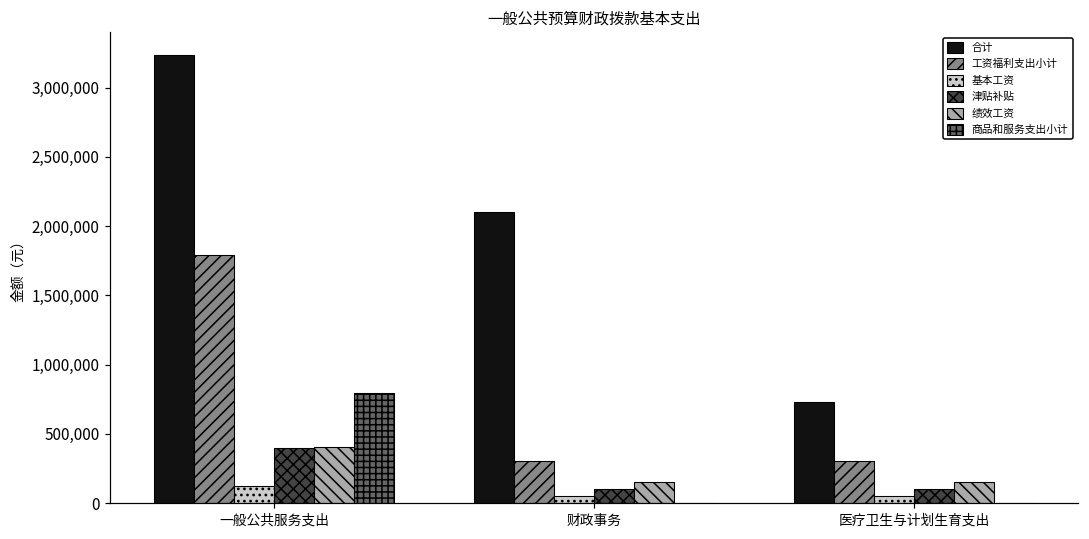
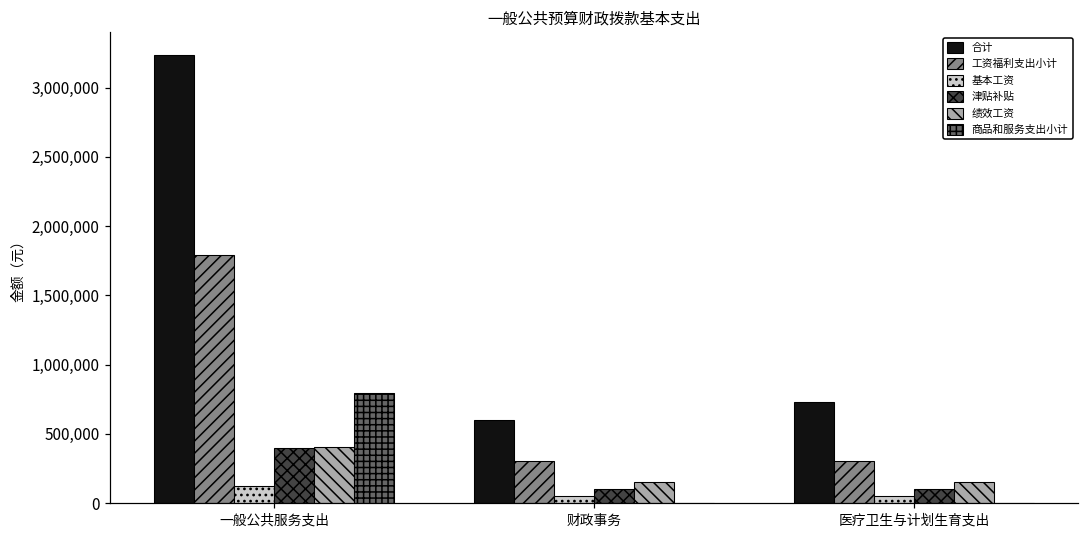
合计, 财政事务: 2,100,000 -> 600,000
